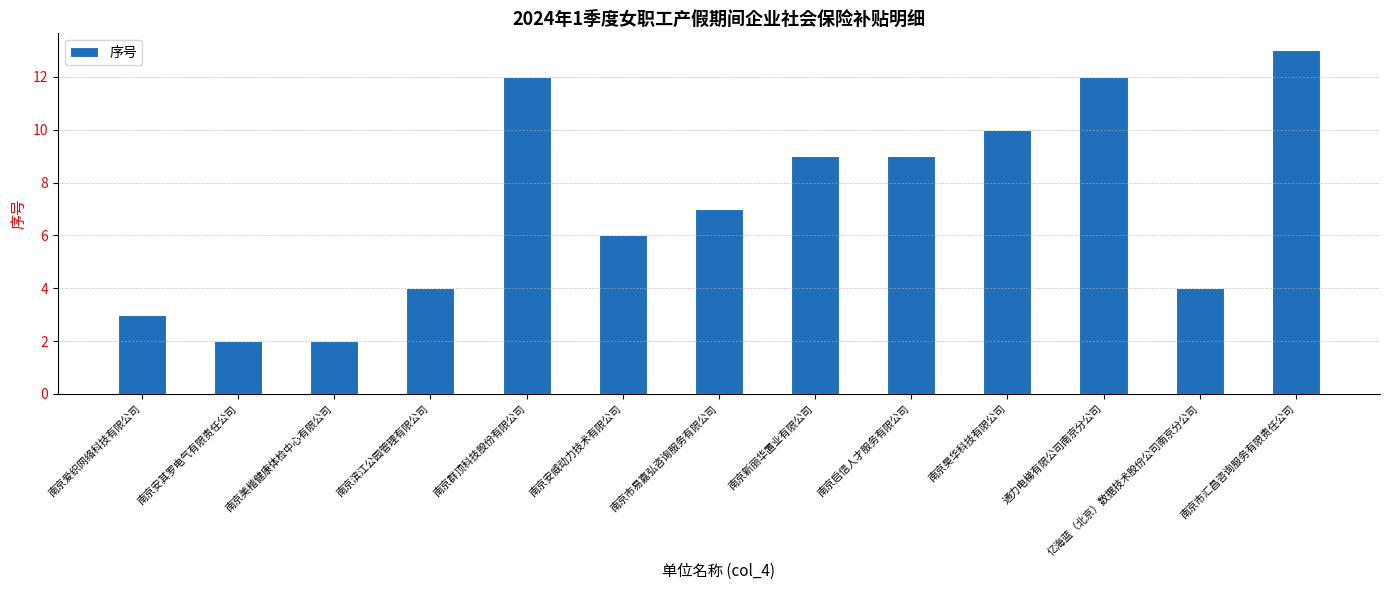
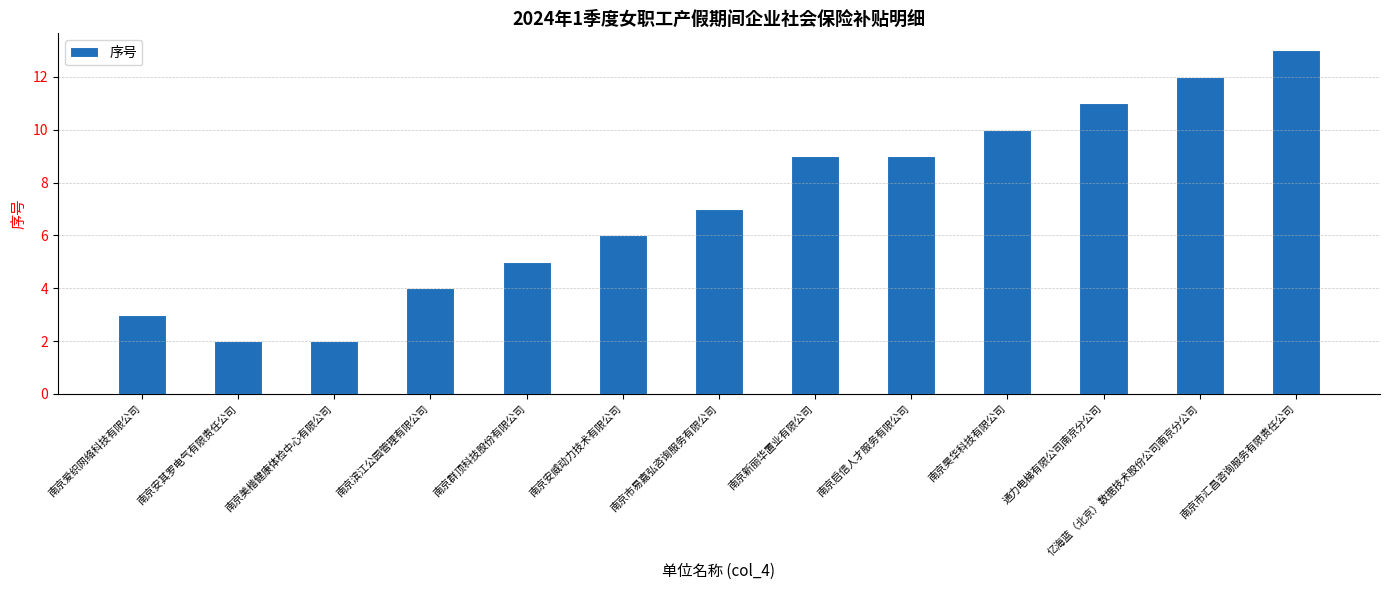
南京群顶科技股份有限公司: 12 -> 5
通力电梯有限公司南京分公司: 12 -> 11
亿海蓝（北京）数据技术股份公司南京分公司: 4 -> 12
